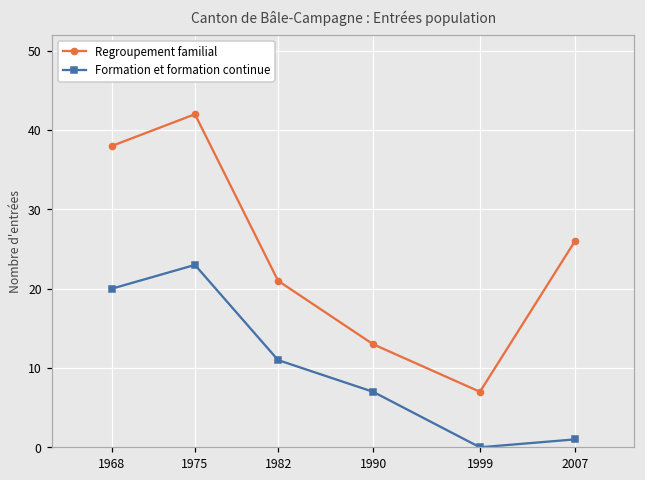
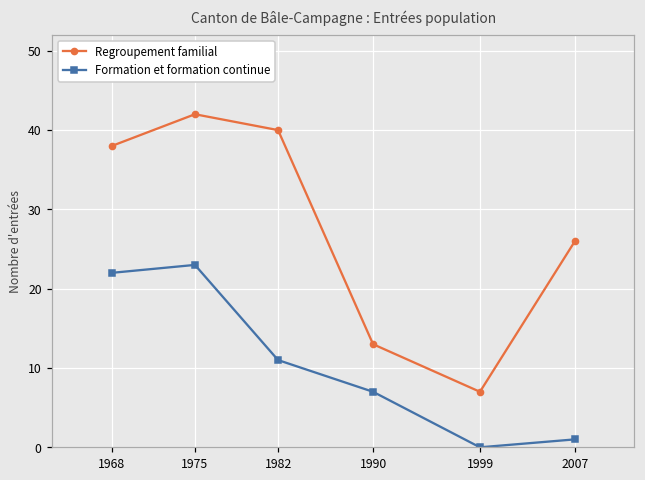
Formation et formation continue, 1968: 20 -> 22
Regroupement familial, 1982: 21 -> 40
